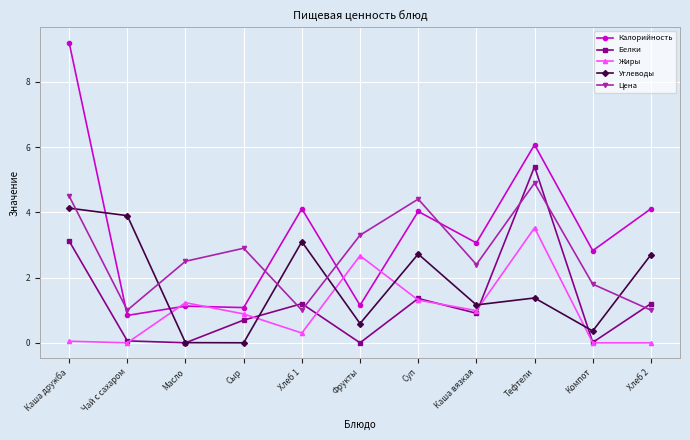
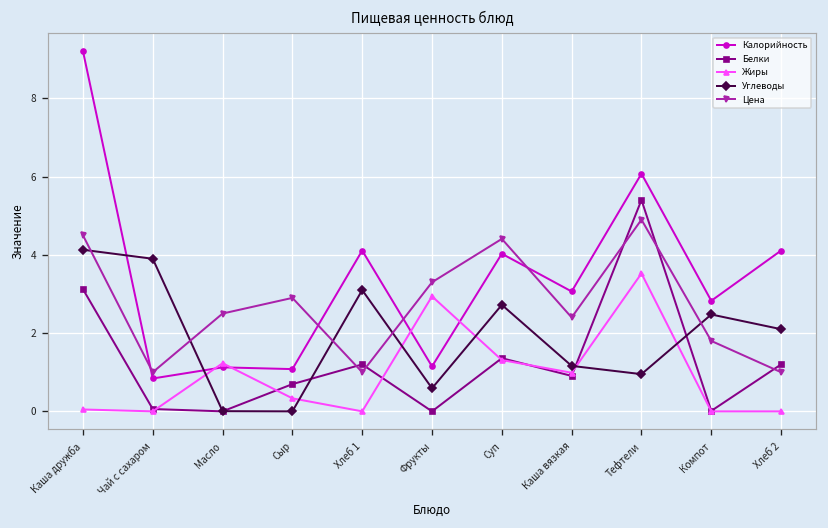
Жиры, Сыр: 0.9 -> 0.3
Жиры, Хлеб 1: 0.3 -> 0.0
Жиры, Фрукты: 2.7 -> 2.9
Углеводы, Тефтели: 1.4 -> 1.0
Углеводы, Компот: 0.4 -> 2.5
Углеводы, Хлеб 2: 2.7 -> 2.1
